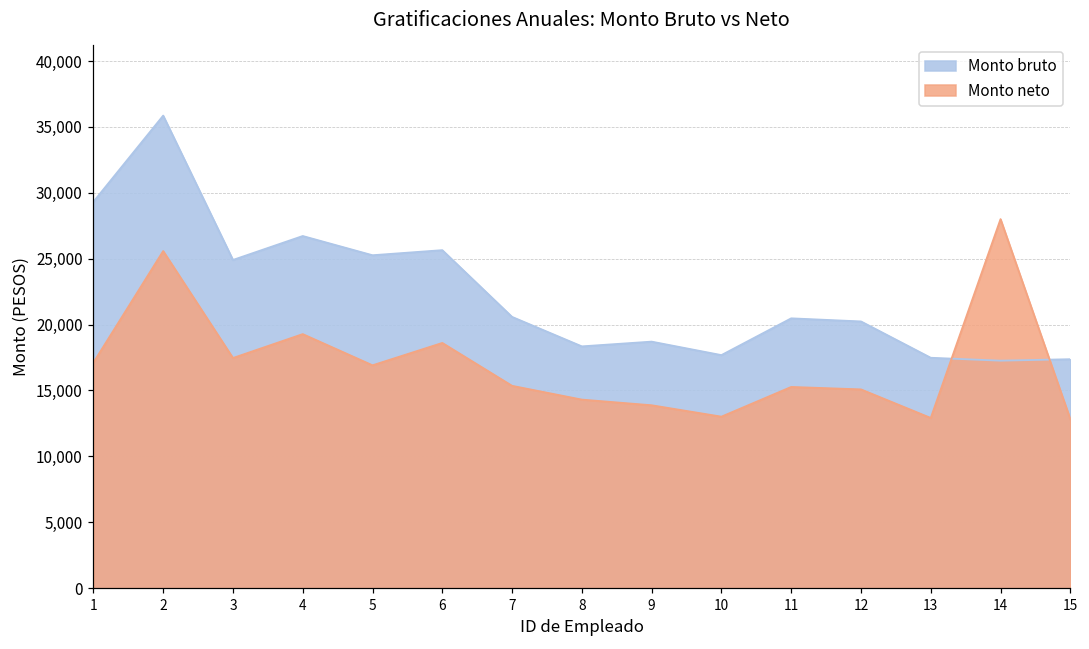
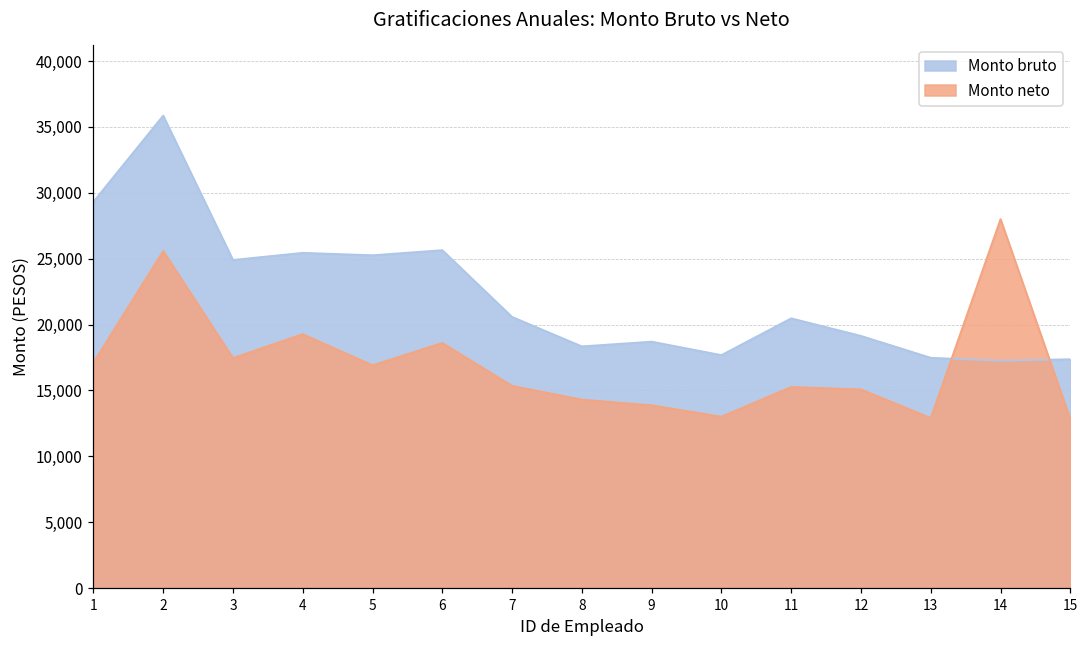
Monto bruto, 4: 26,700 -> 25,400
Monto bruto, 12: 20,200 -> 19,100
